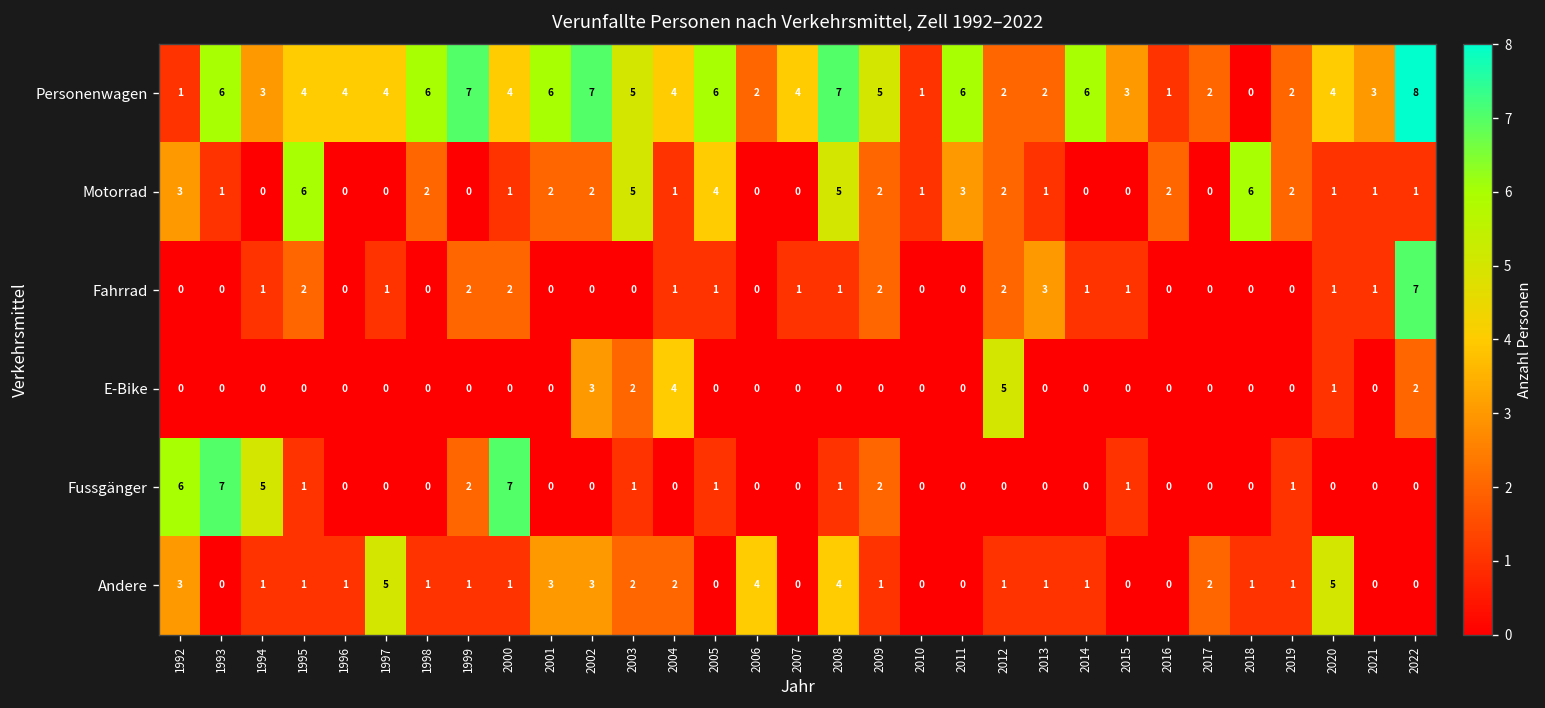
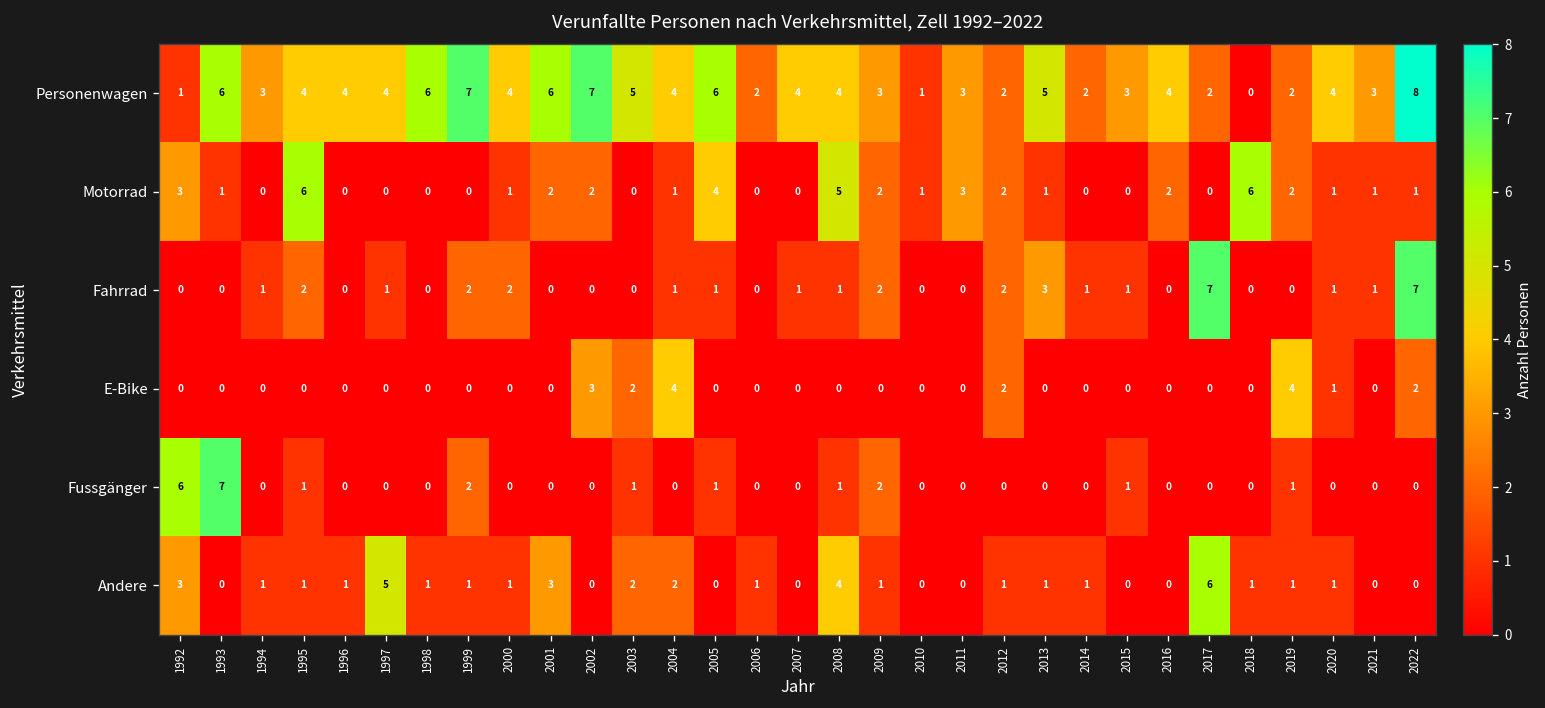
Personenwagen, 2008: 7 -> 4
Personenwagen, 2009: 5 -> 3
Personenwagen, 2011: 6 -> 3
Personenwagen, 2013: 2 -> 5
Personenwagen, 2014: 6 -> 2
Personenwagen, 2016: 1 -> 4
Motorrad, 1998: 2 -> 0
Motorrad, 2003: 5 -> 0
Fahrrad, 2017: 0 -> 7
E-Bike, 2012: 5 -> 2
E-Bike, 2019: 0 -> 4
Fussgänger, 1994: 5 -> 0
Fussgänger, 2000: 7 -> 0
Andere, 2002: 3 -> 0
Andere, 2006: 4 -> 1
Andere, 2017: 2 -> 6
Andere, 2020: 5 -> 1
